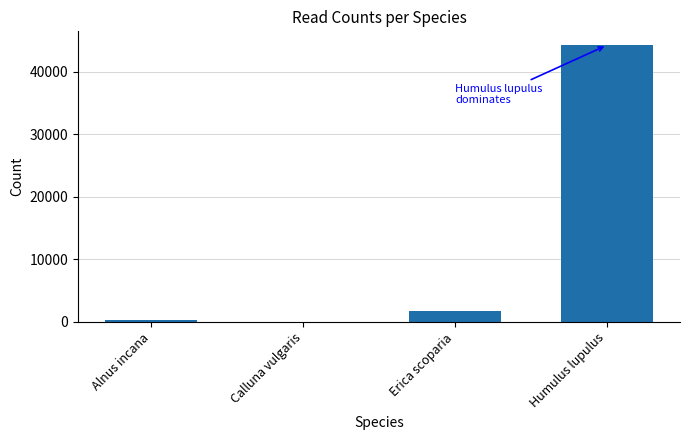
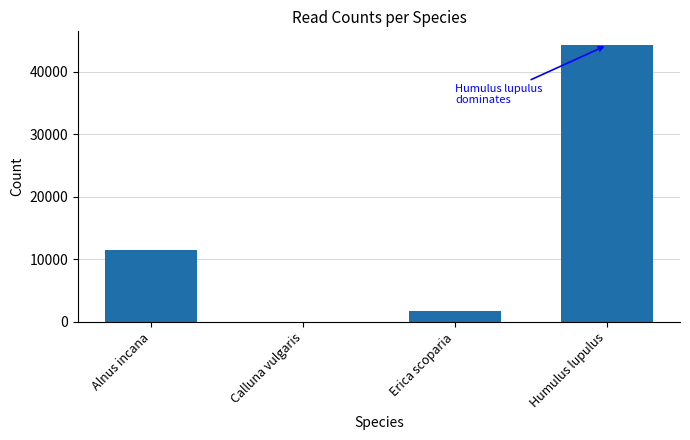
Alnus incana: 0 -> 11000
